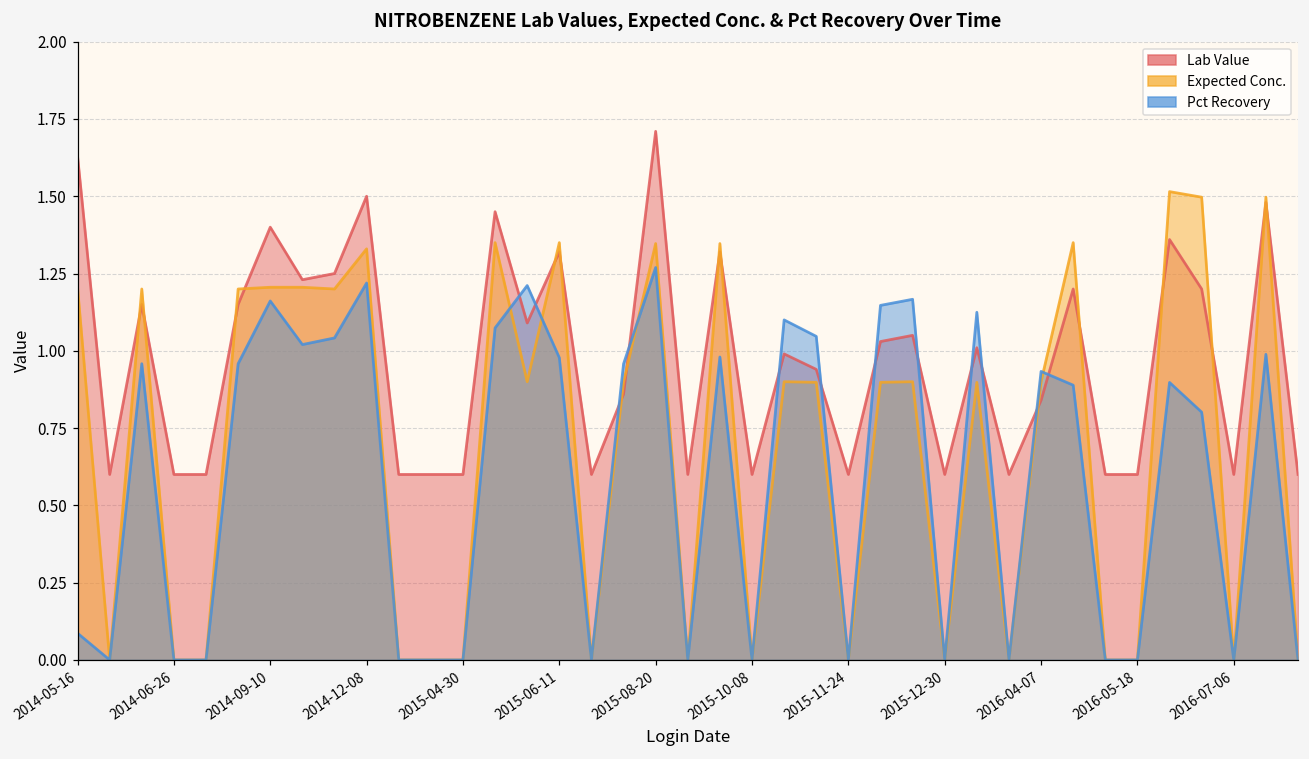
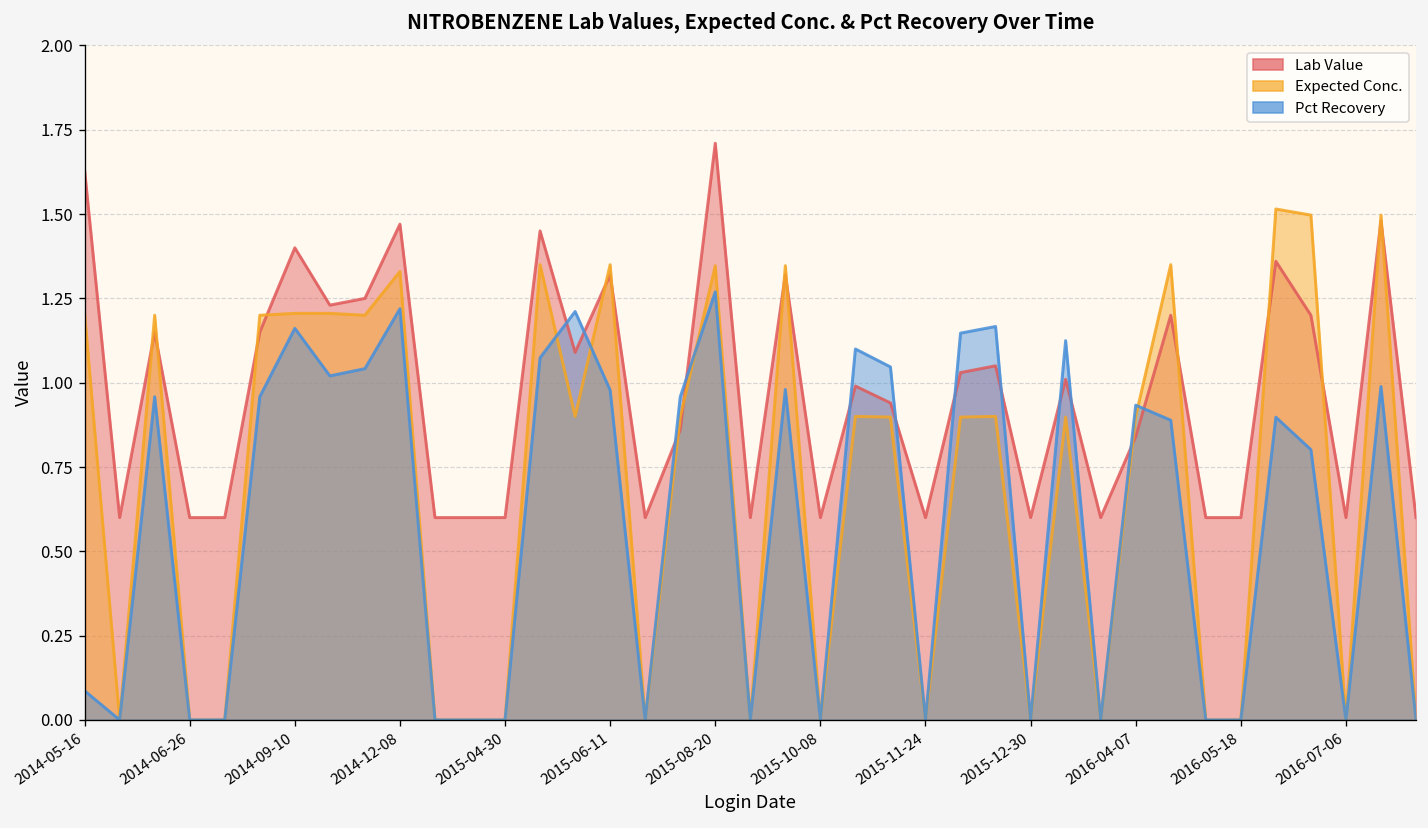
Lab Value, 2014-12-08: 1.50 -> 1.47
